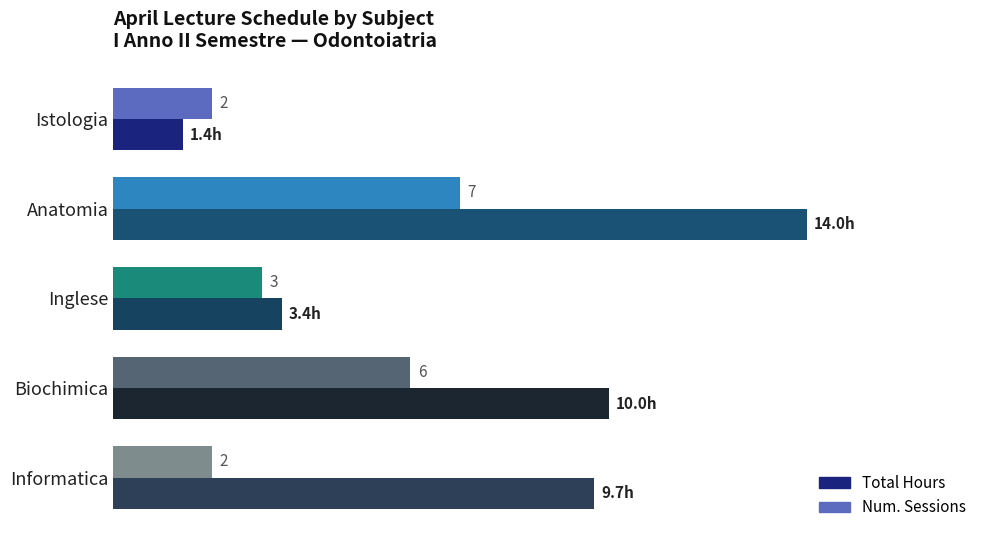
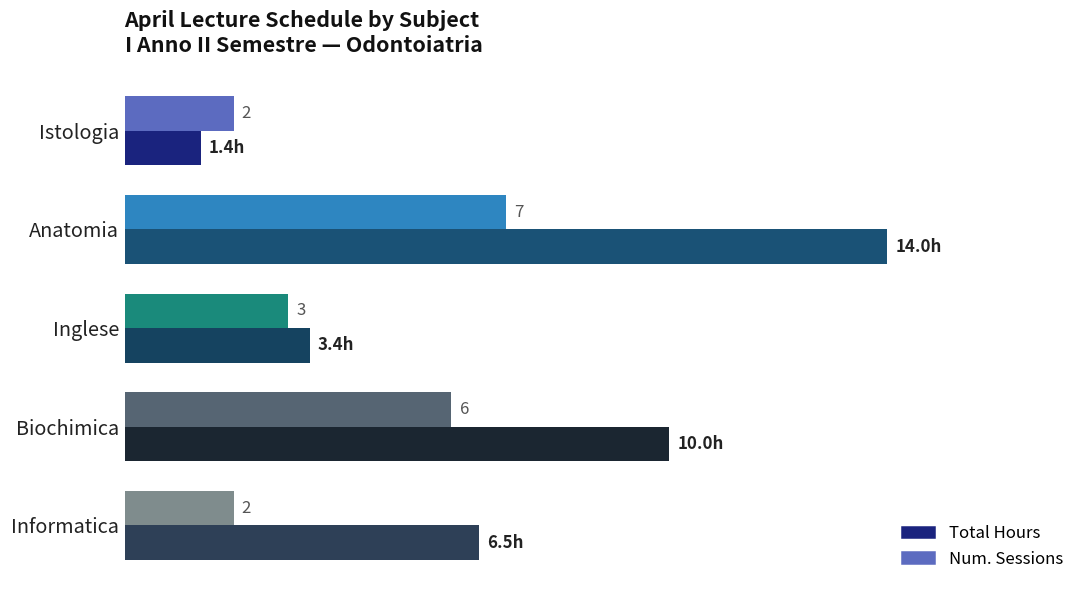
Total Hours, Informatica: 9.7h -> 6.5h
